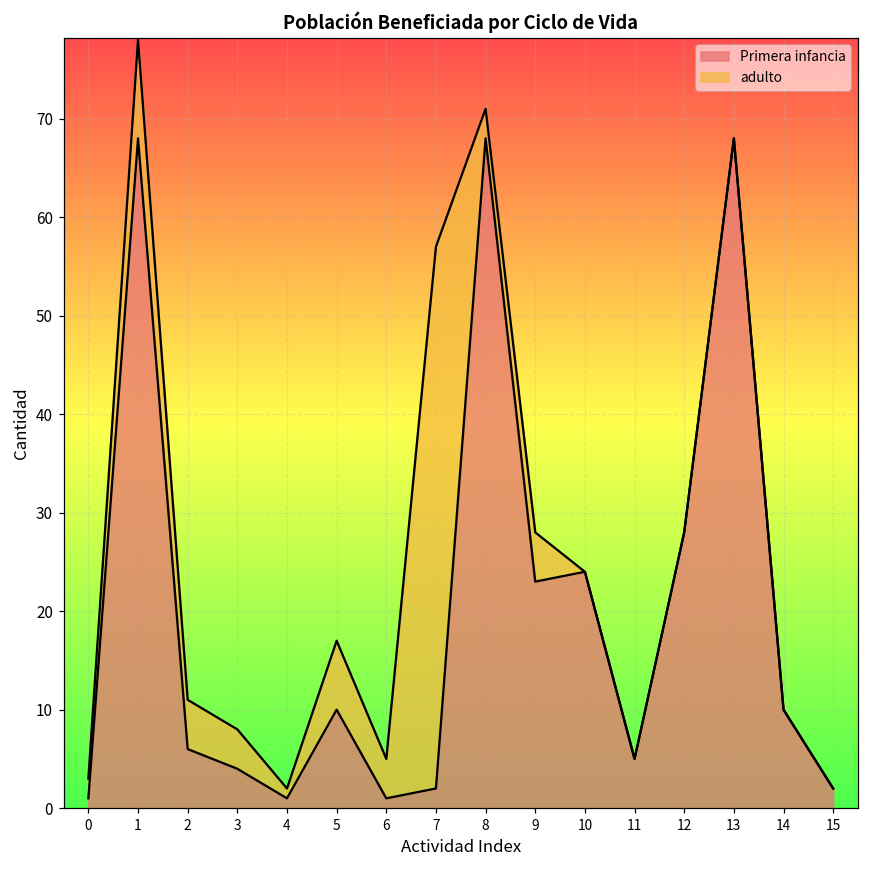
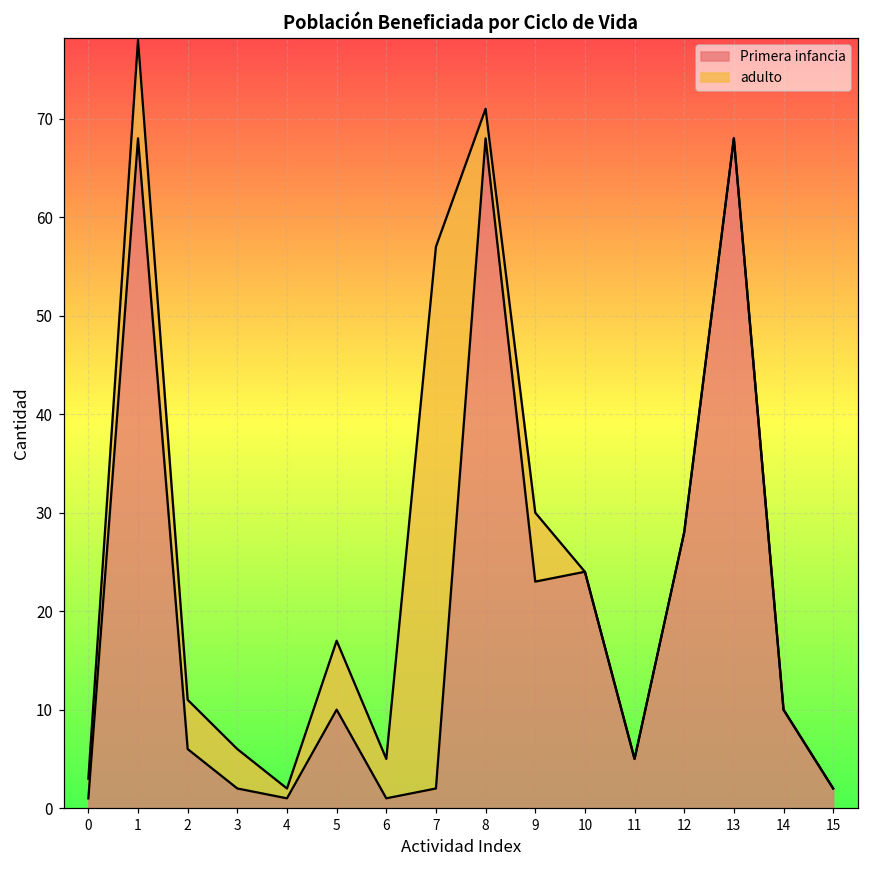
Primera infancia, 3: 4 -> 2
adulto, 9: 5 -> 7
